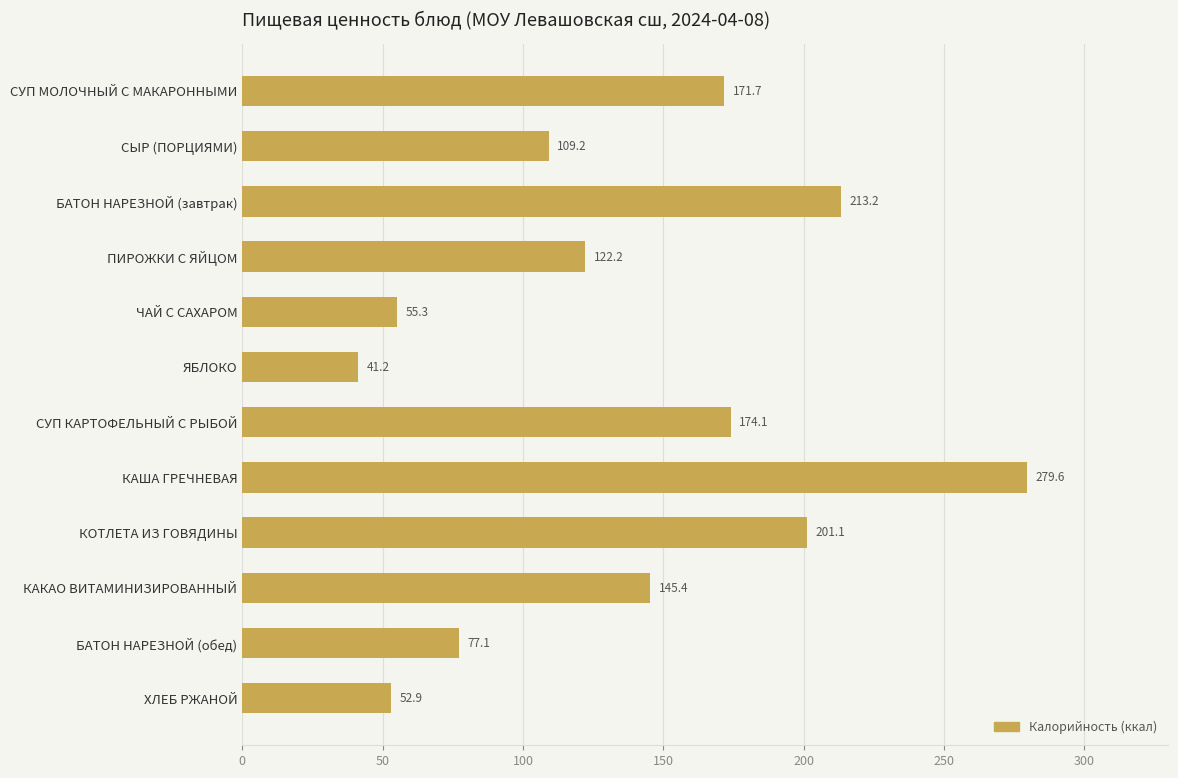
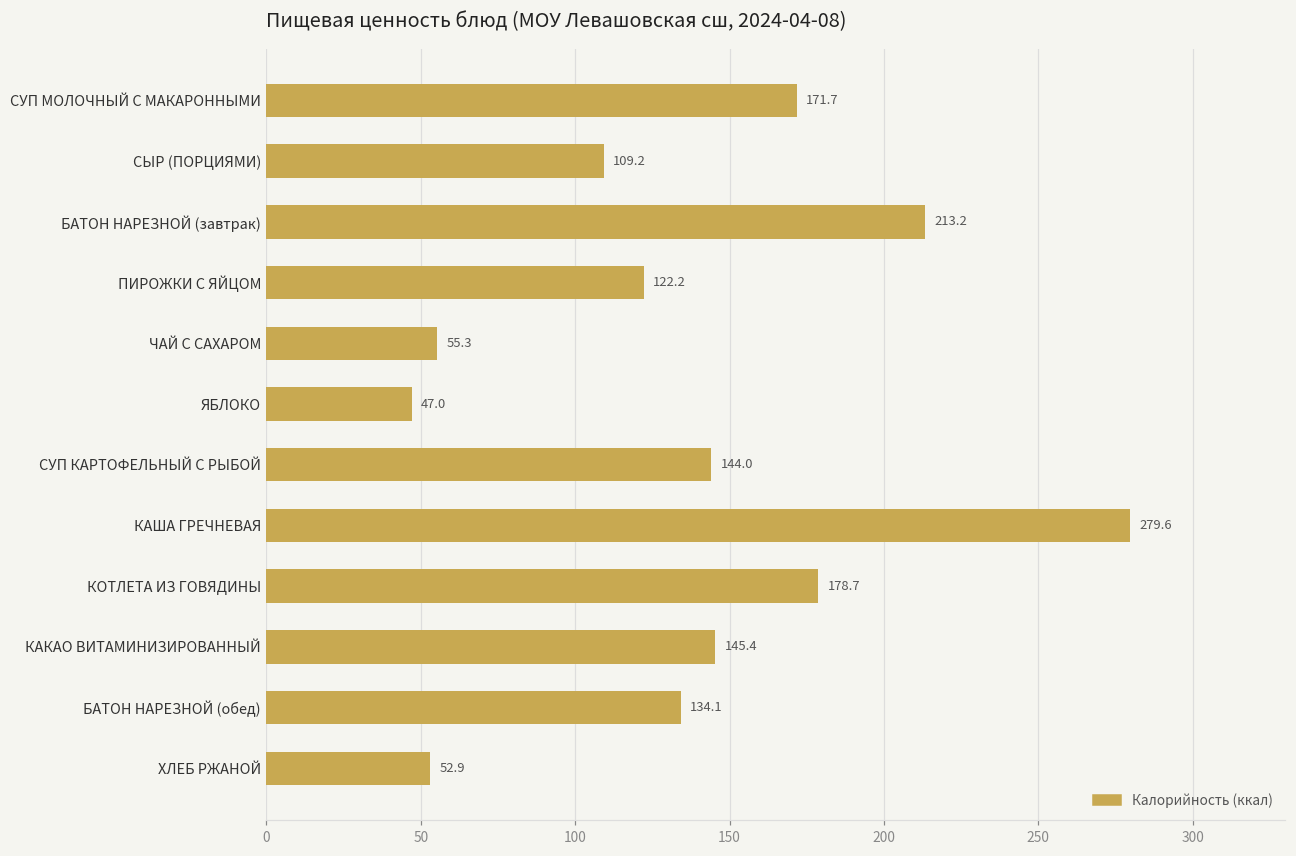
ЯБЛОКО: 41.2 -> 47.0
СУП КАРТОФЕЛЬНЫЙ С РЫБОЙ: 174.1 -> 144.0
КОТЛЕТА ИЗ ГОВЯДИНЫ: 201.1 -> 178.7
БАТОН НАРЕЗНОЙ (обед): 77.1 -> 134.1
